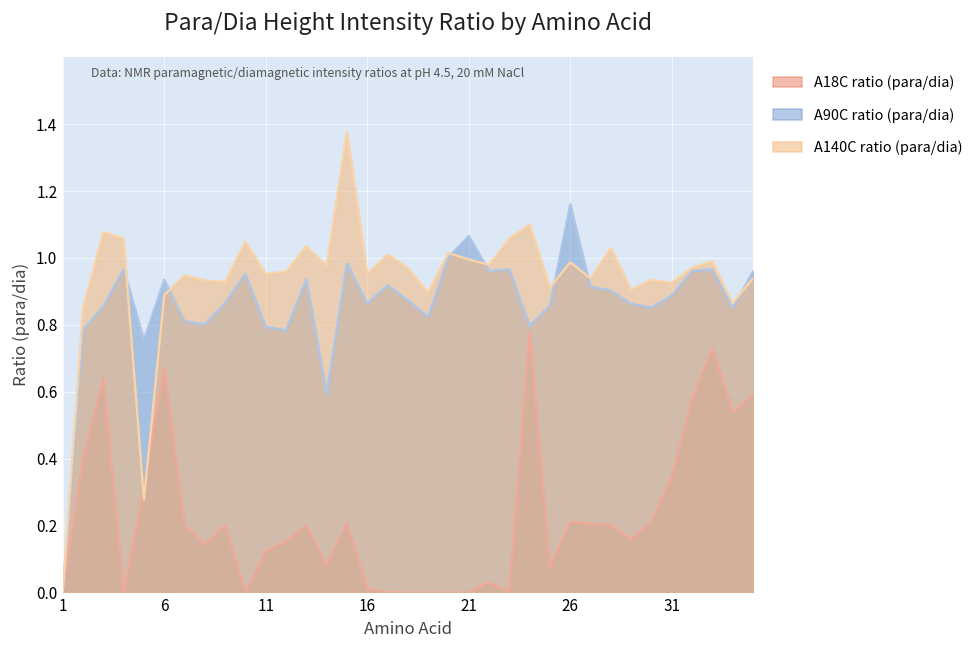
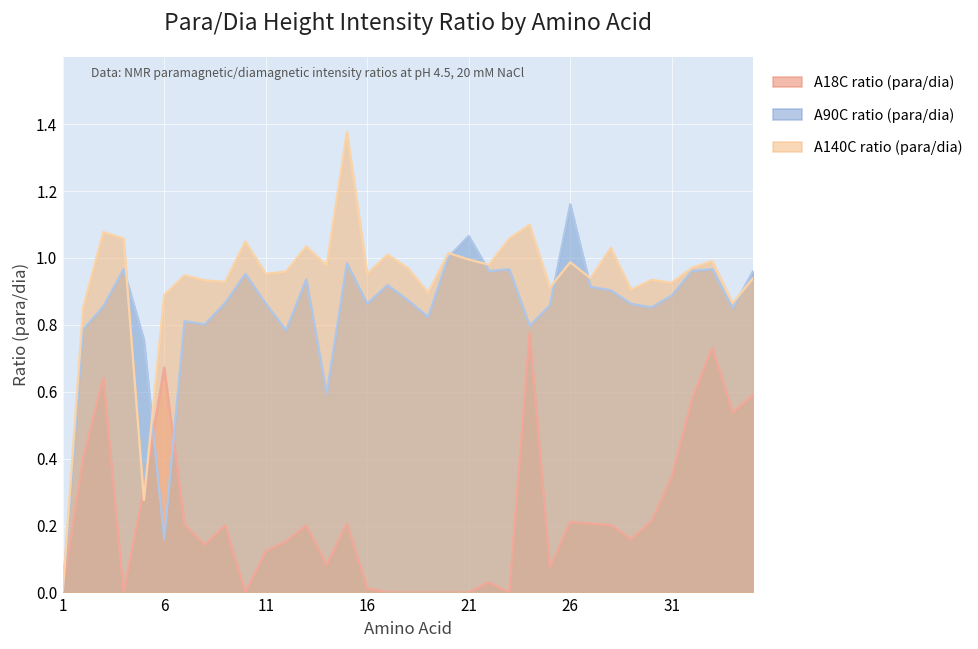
A90C ratio (para/dia), 6: 0.93 -> 0.16
A90C ratio (para/dia), 11: 0.79 -> 0.86
